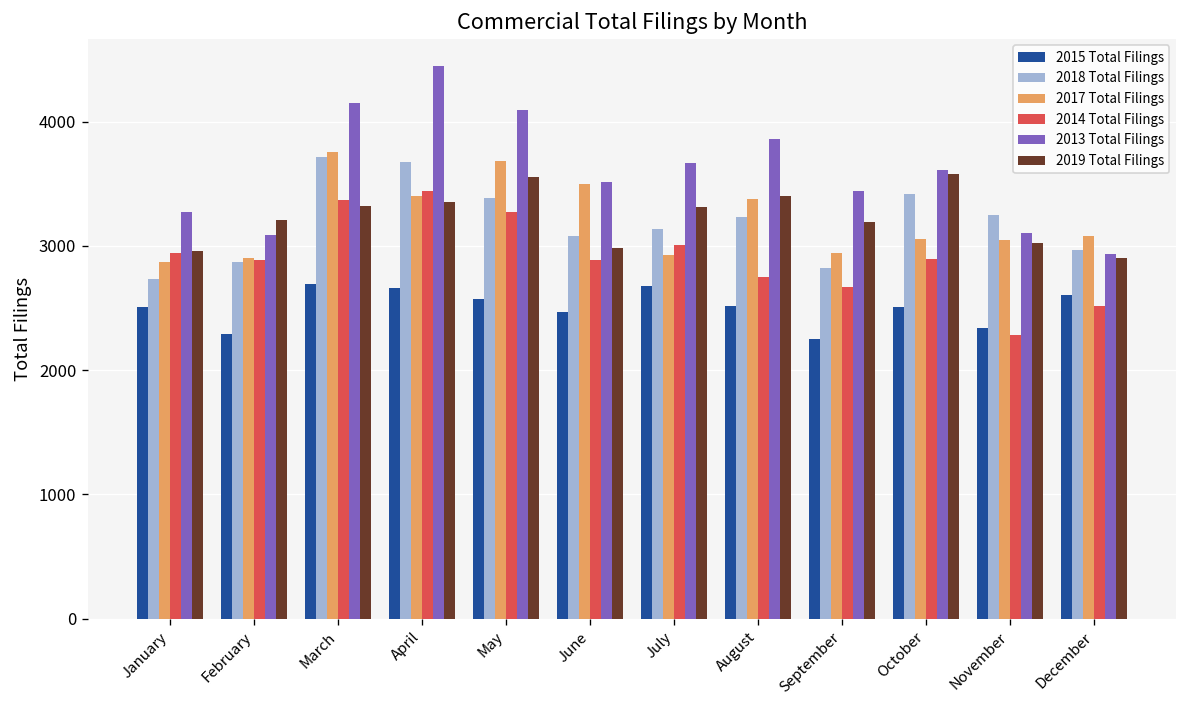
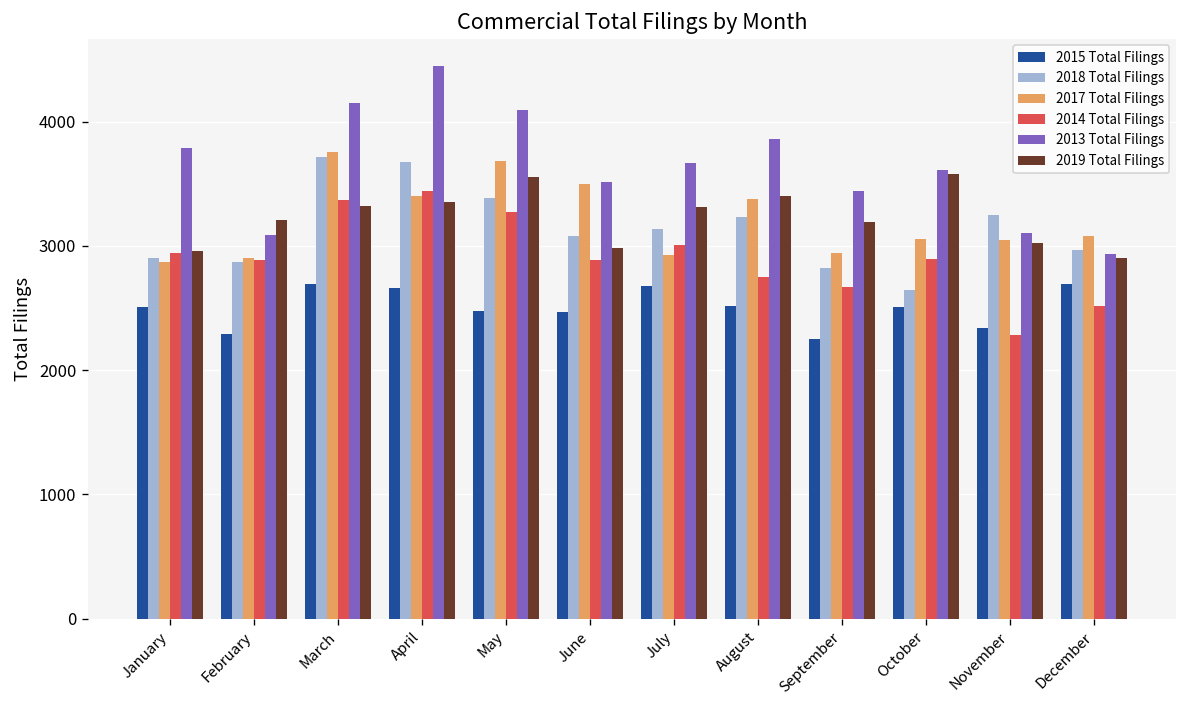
2018 Total Filings, January: 2730 -> 2900
2013 Total Filings, January: 3270 -> 3790
2015 Total Filings, May: 2580 -> 2480
2018 Total Filings, October: 3410 -> 2650
2015 Total Filings, December: 2610 -> 2700
